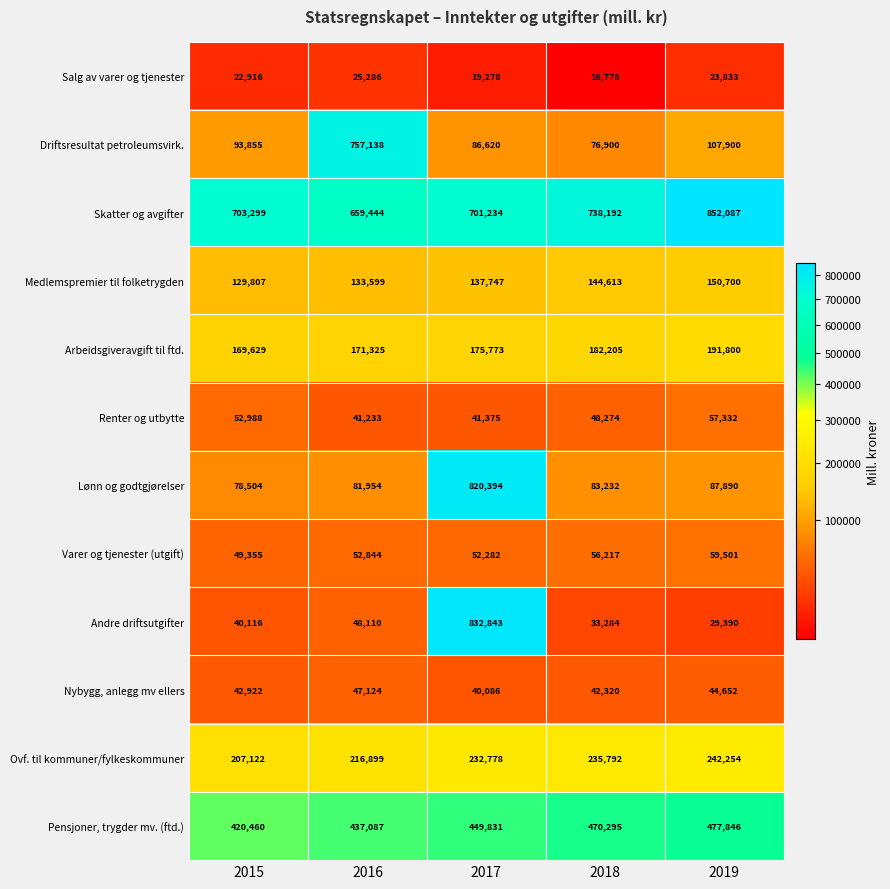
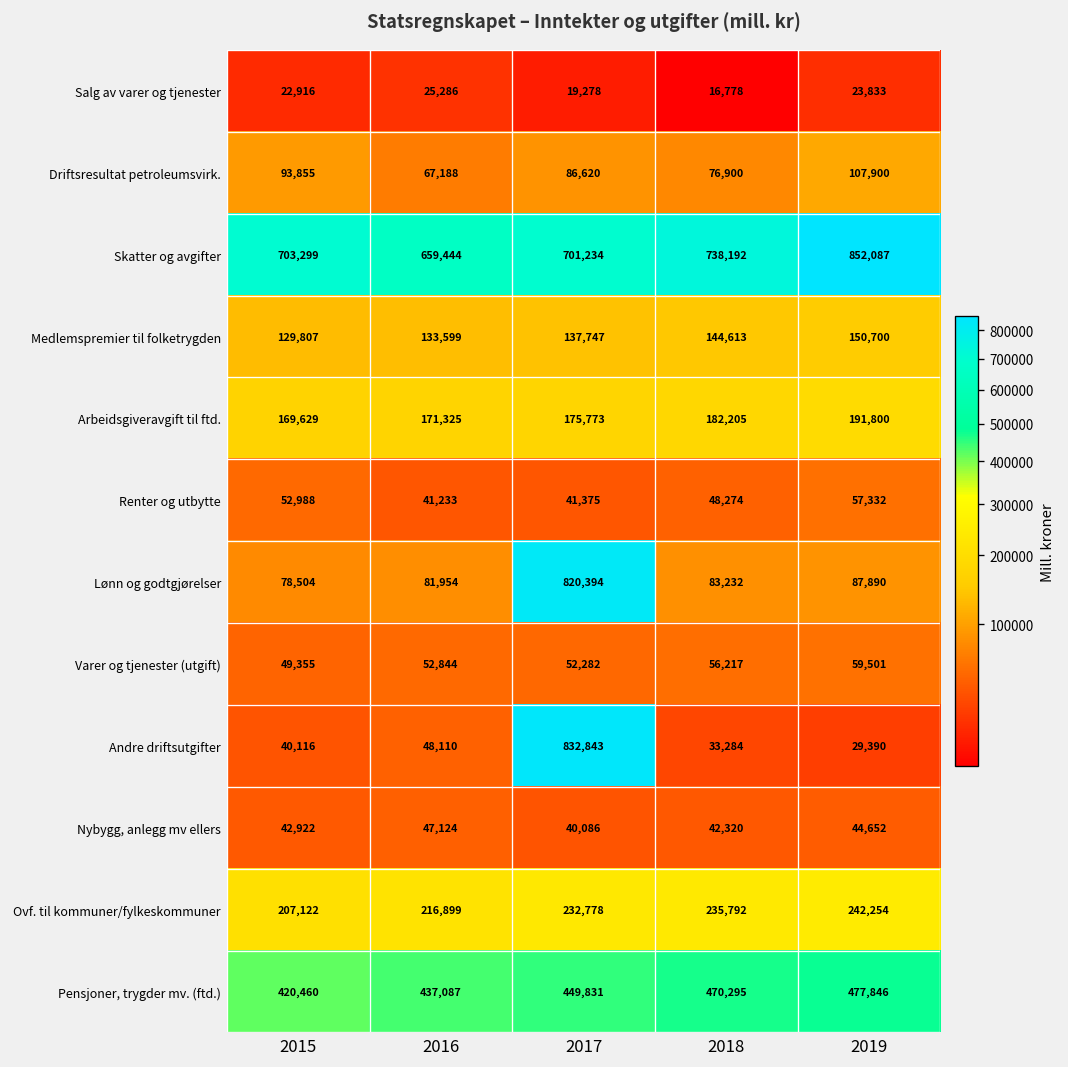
Driftsresultat petroleumsvirk., 2016: 757,138 -> 67,188
